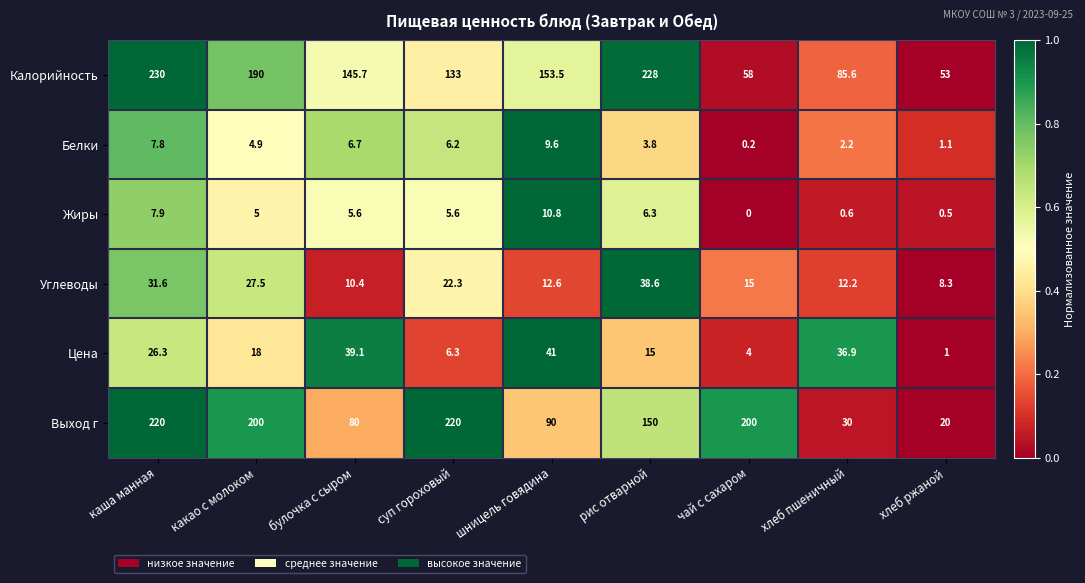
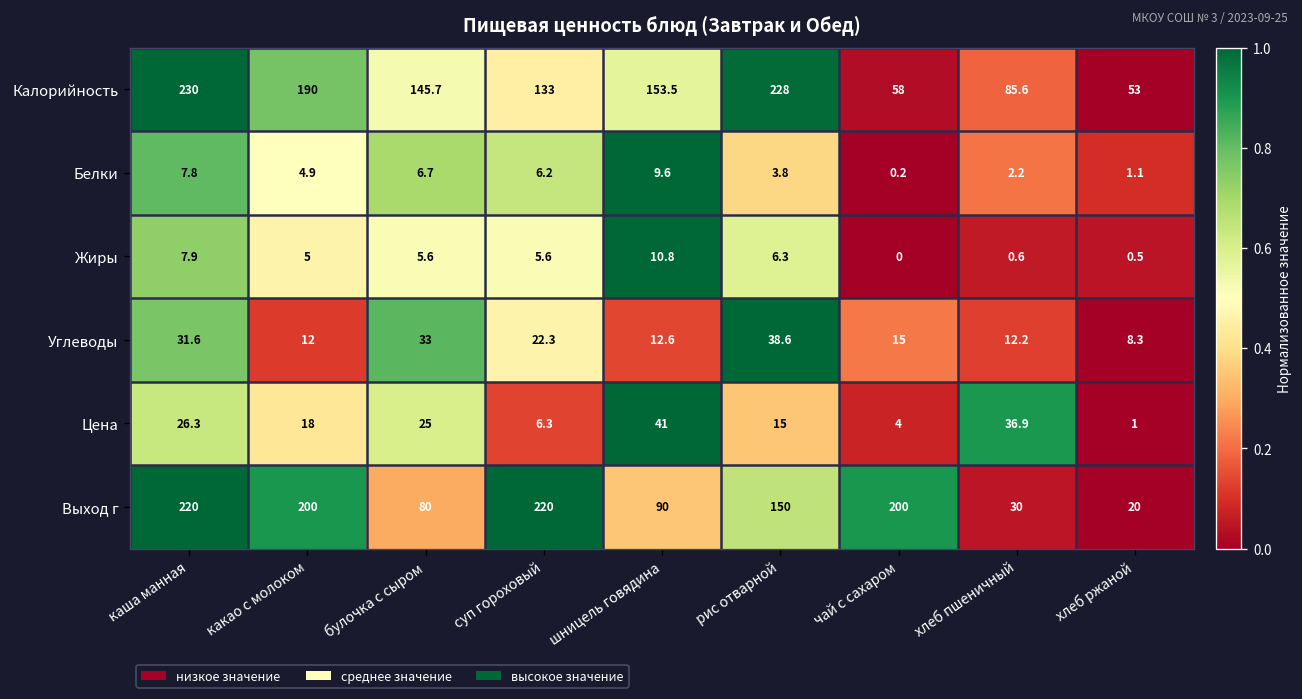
Углеводы, какао с молоком: 27.5 -> 12
Углеводы, булочка с сыром: 10.4 -> 33
Цена, булочка с сыром: 39.1 -> 25
